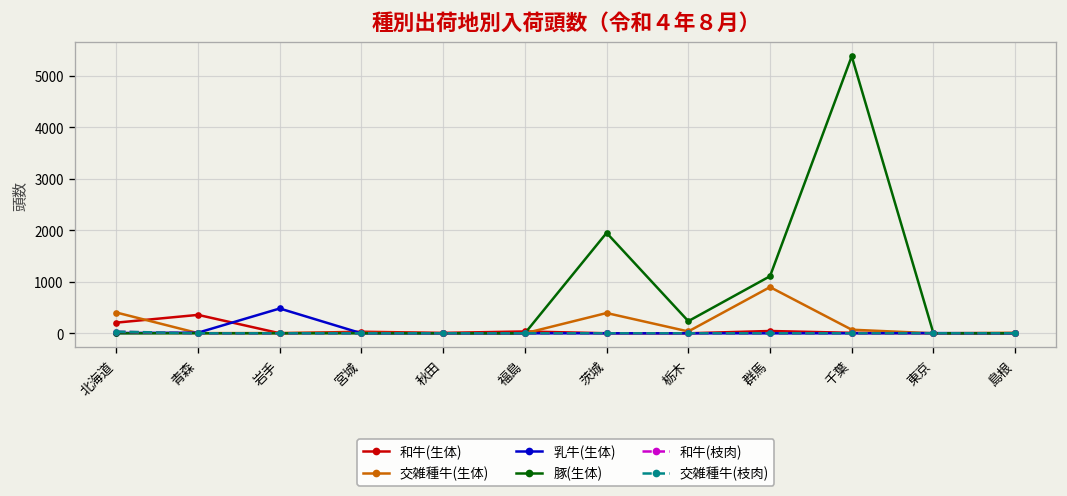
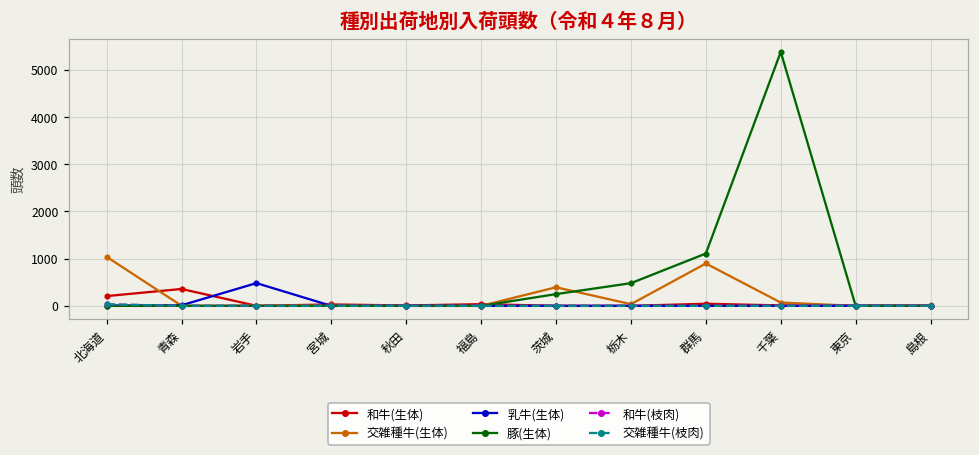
交雑種牛(生体), 北海道: 400 -> 1000
豚(生体), 茨城: 2000 -> 200
豚(生体), 栃木: 200 -> 500
